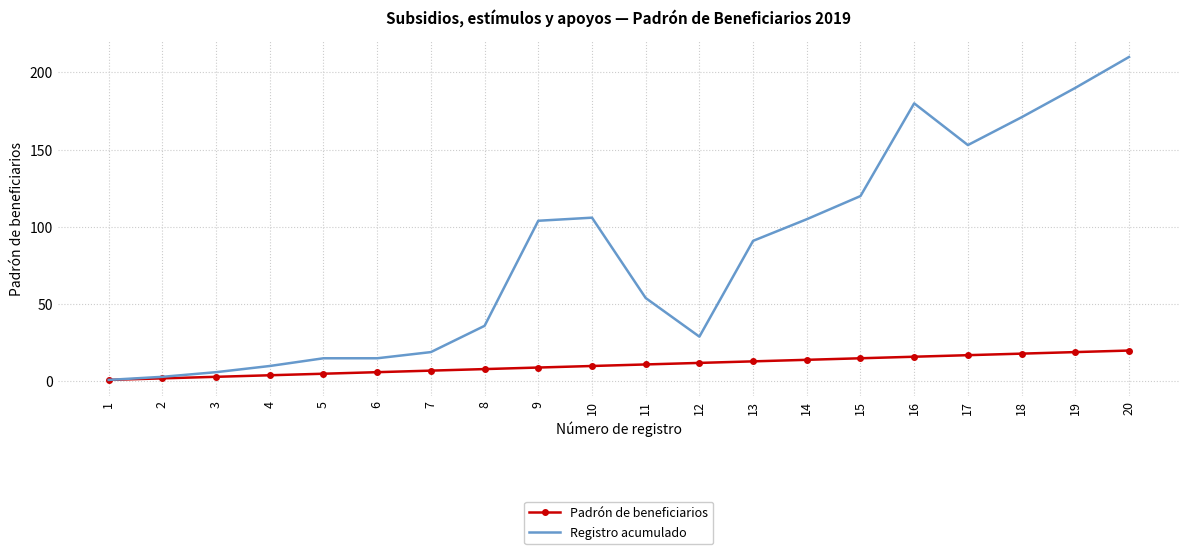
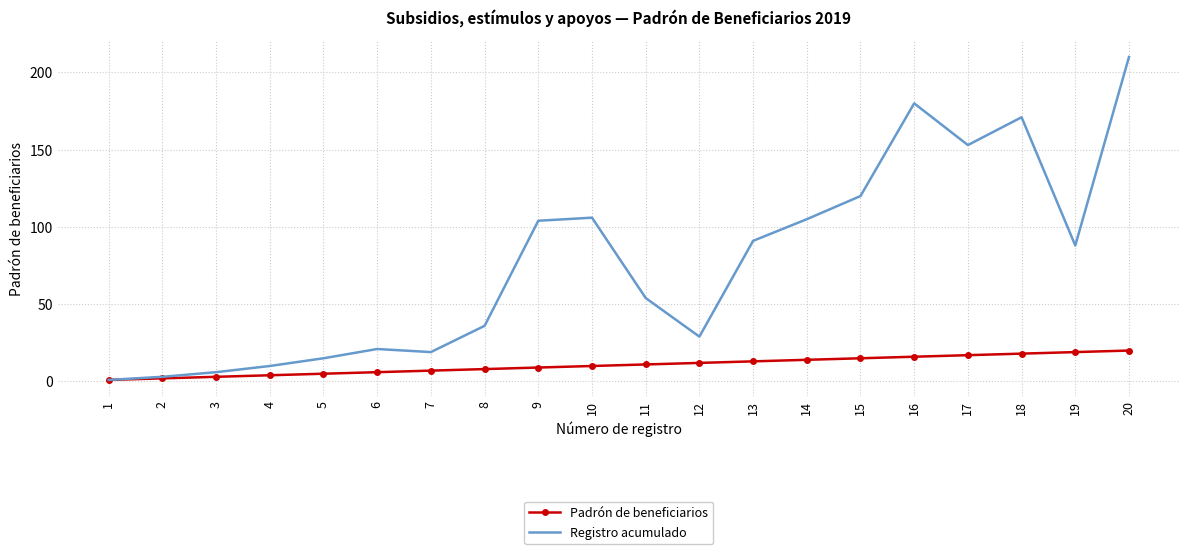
Registro acumulado, 6: 15 -> 21
Registro acumulado, 19: 190 -> 88
